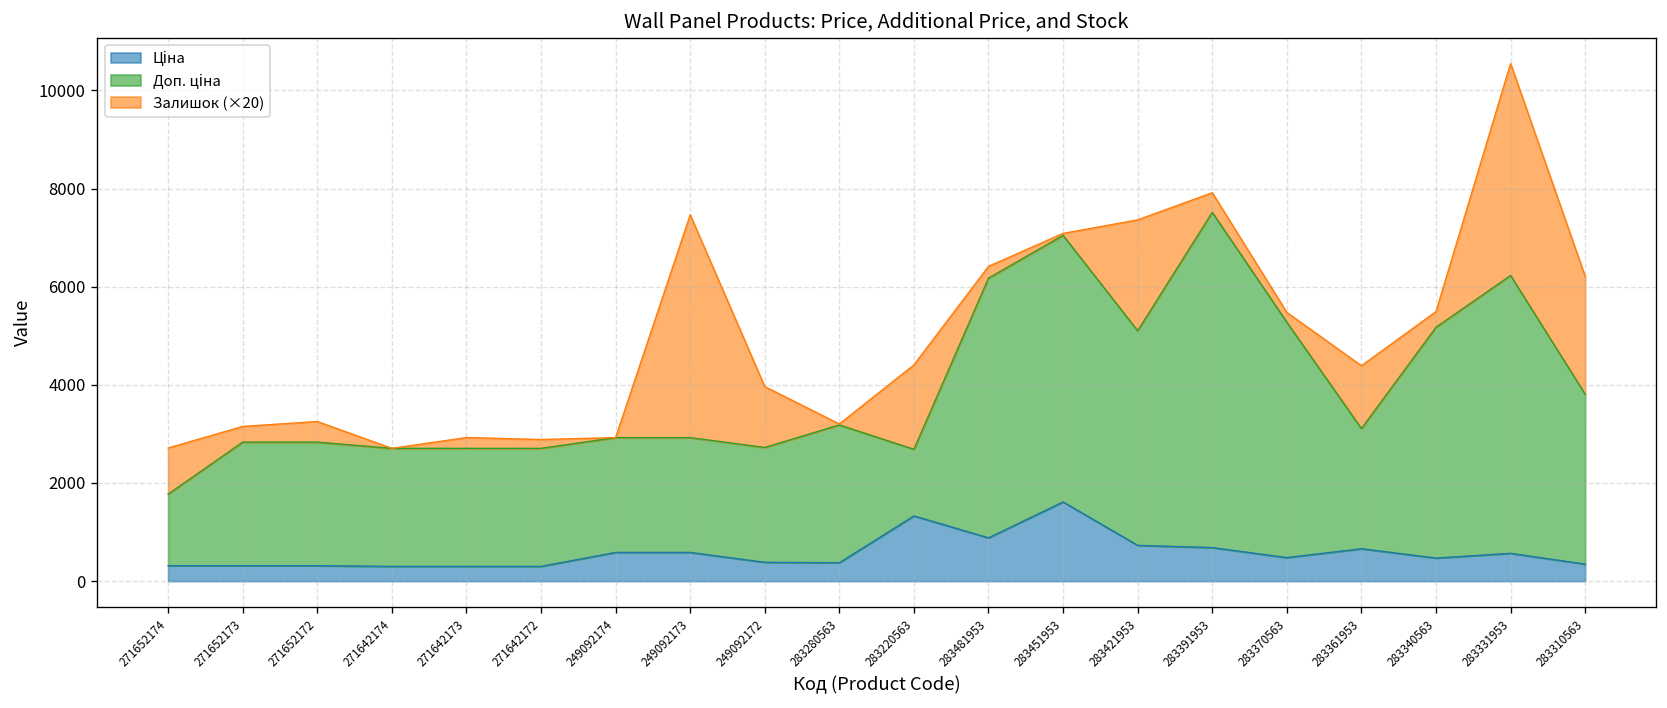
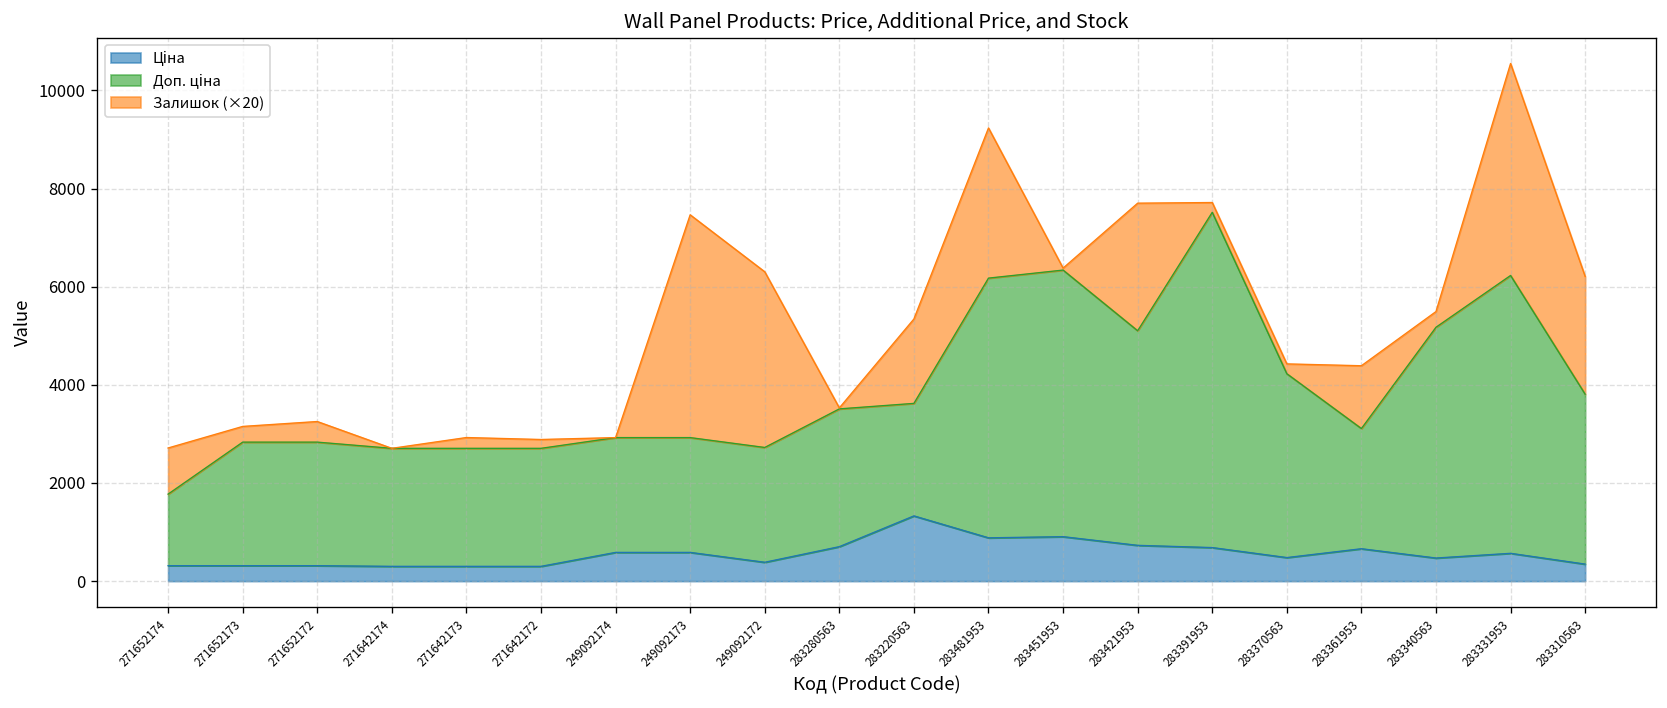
Залишок (×20), 249092172: 1200 -> 3600
Ціна, 283280563: 400 -> 700
Доп. ціна, 283220563: 1400 -> 2300
Залишок (×20), 283481953: 200 -> 3100
Ціна, 283451953: 1600 -> 900
Залишок (×20), 283421953: 2300 -> 2600
Залишок (×20), 283391953: 400 -> 200
Доп. ціна, 283370563: 4800 -> 3700
